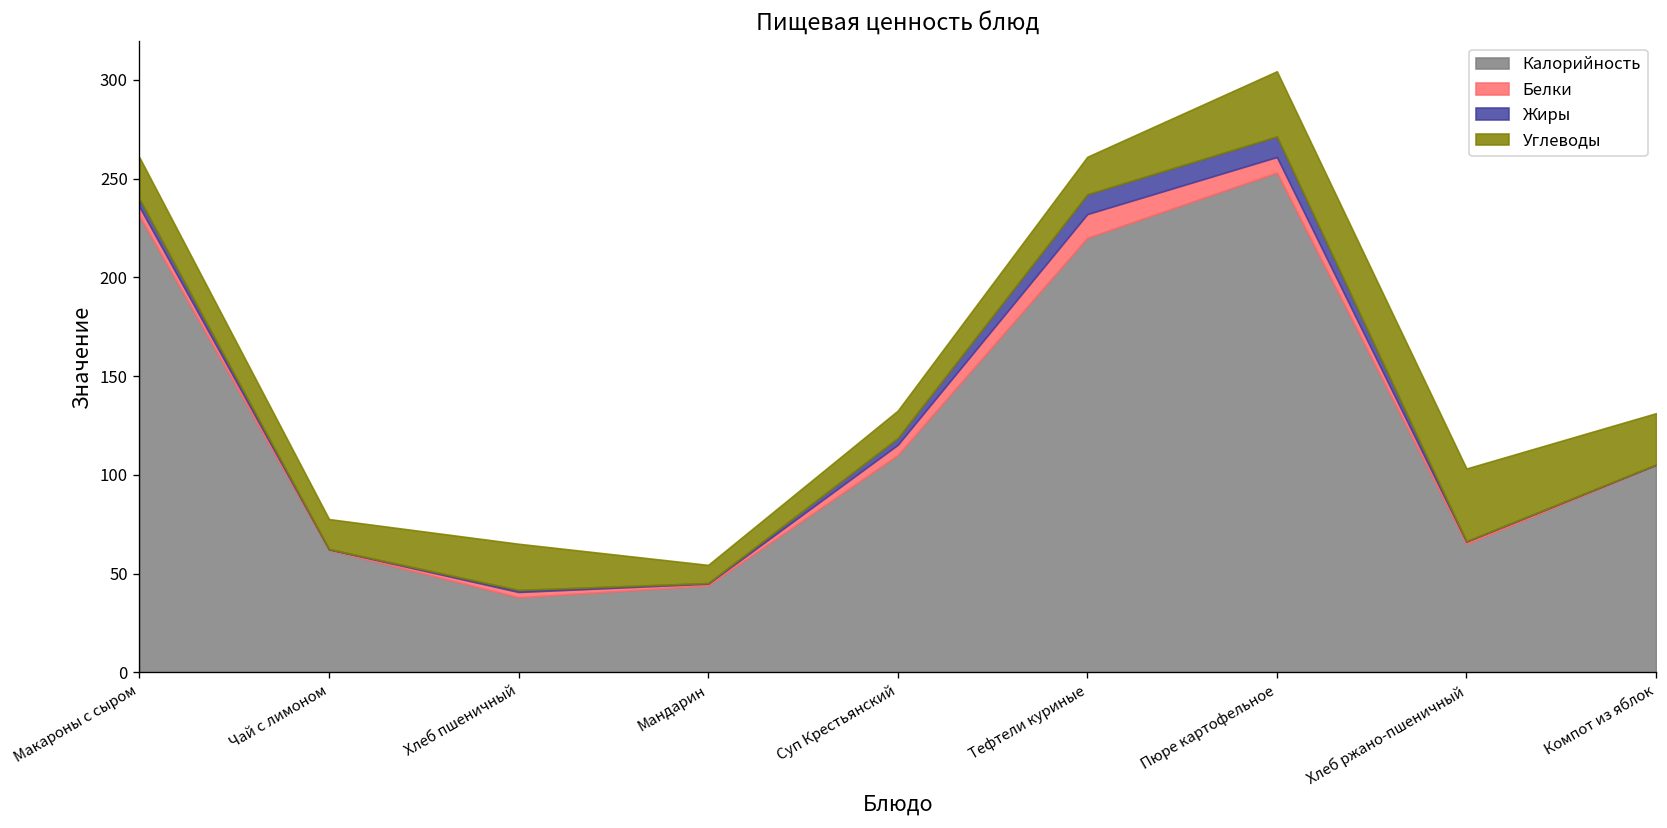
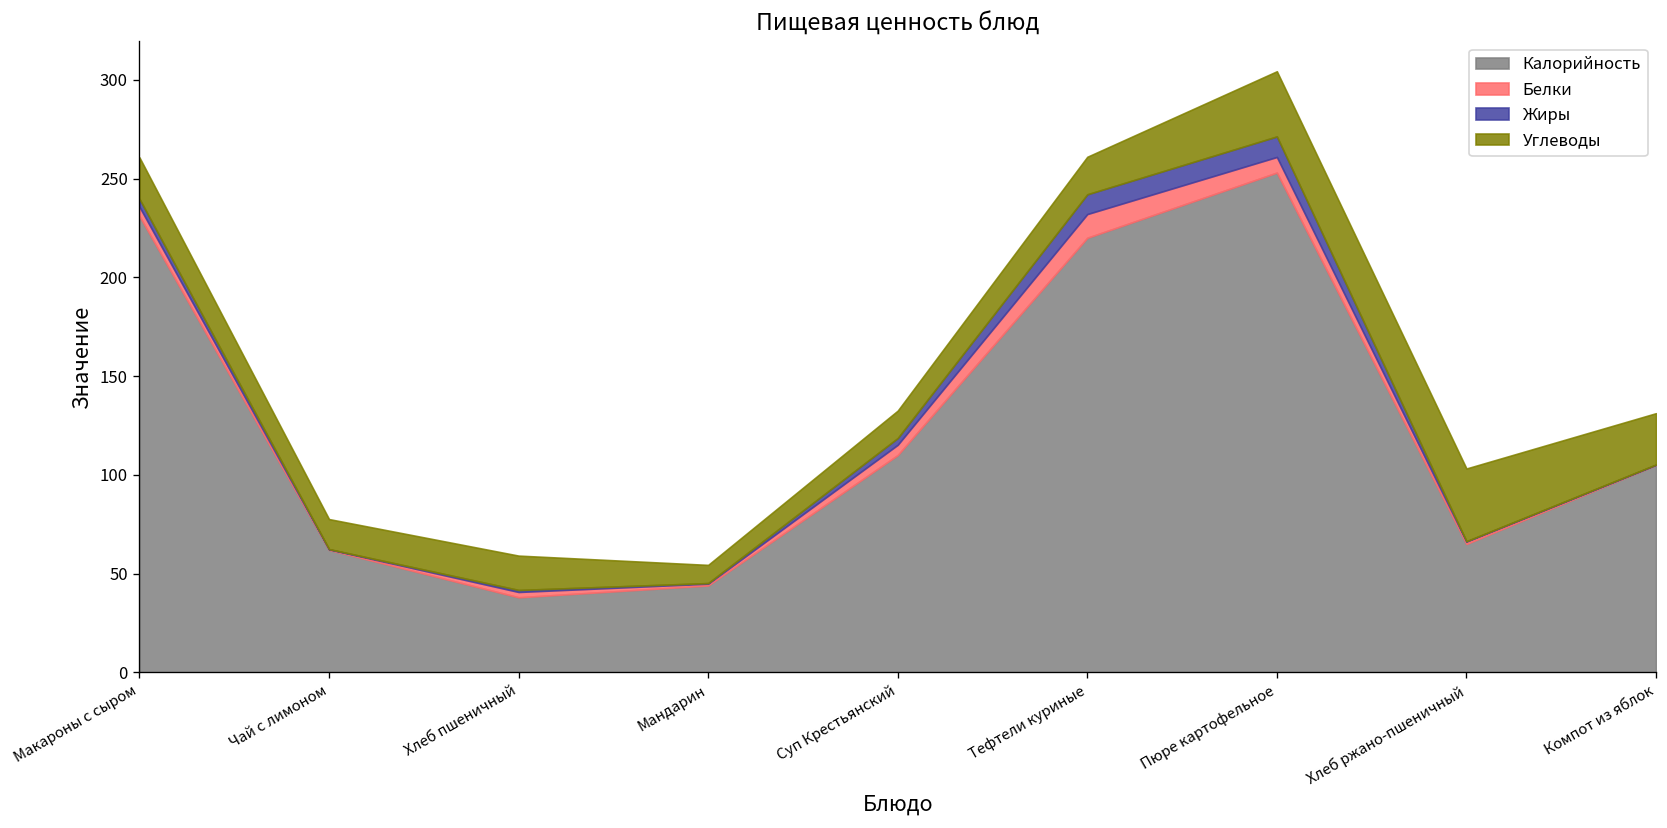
Углеводы, Хлеб пшеничный: 23 -> 17
